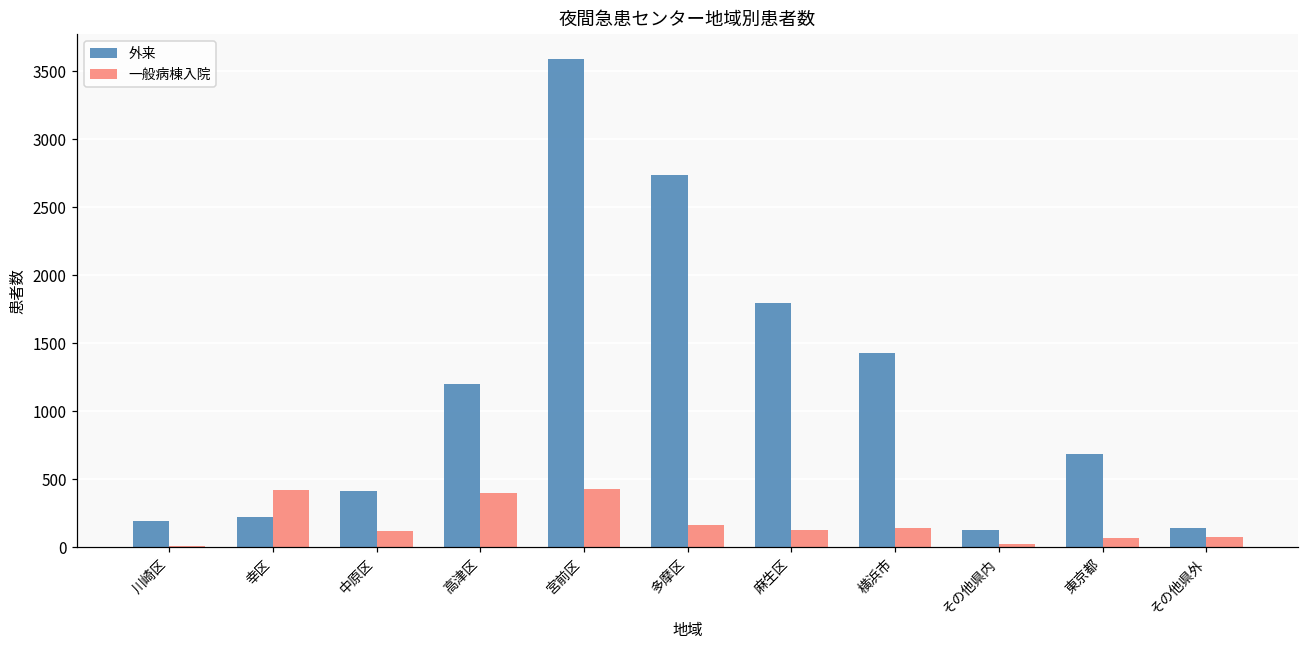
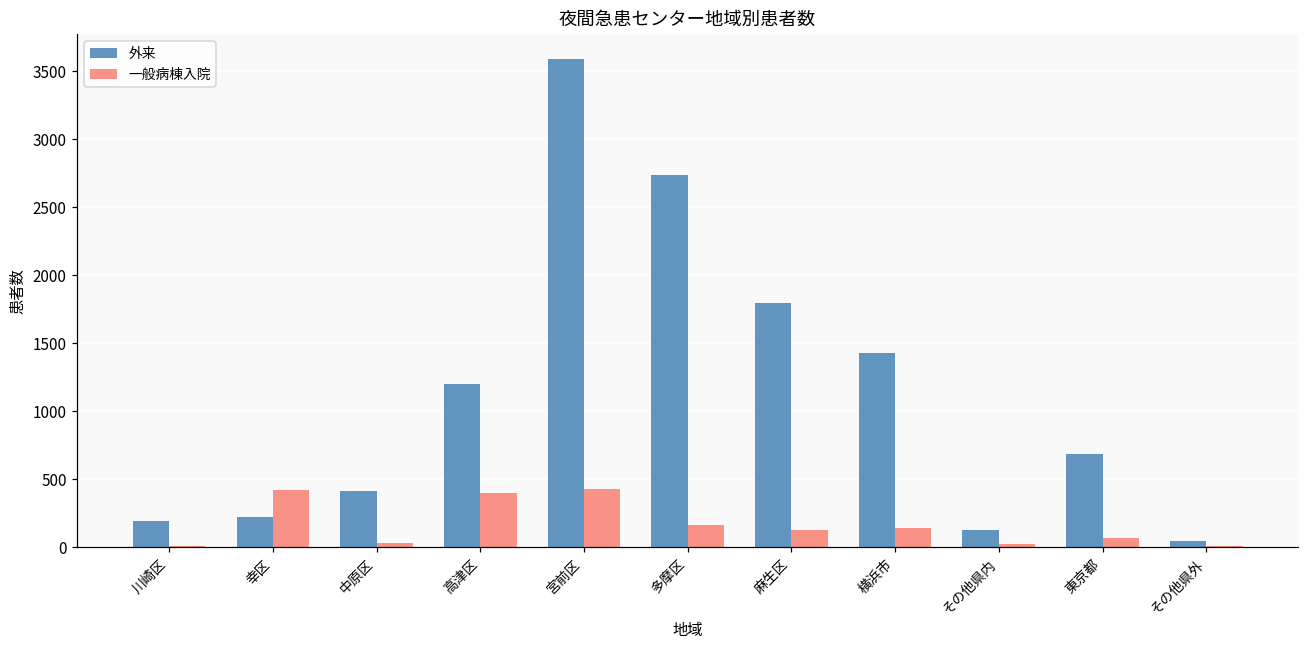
一般病棟入院, 中原区: 120 -> 30
外来, その他県外: 140 -> 50
一般病棟入院, その他県外: 70 -> 10
